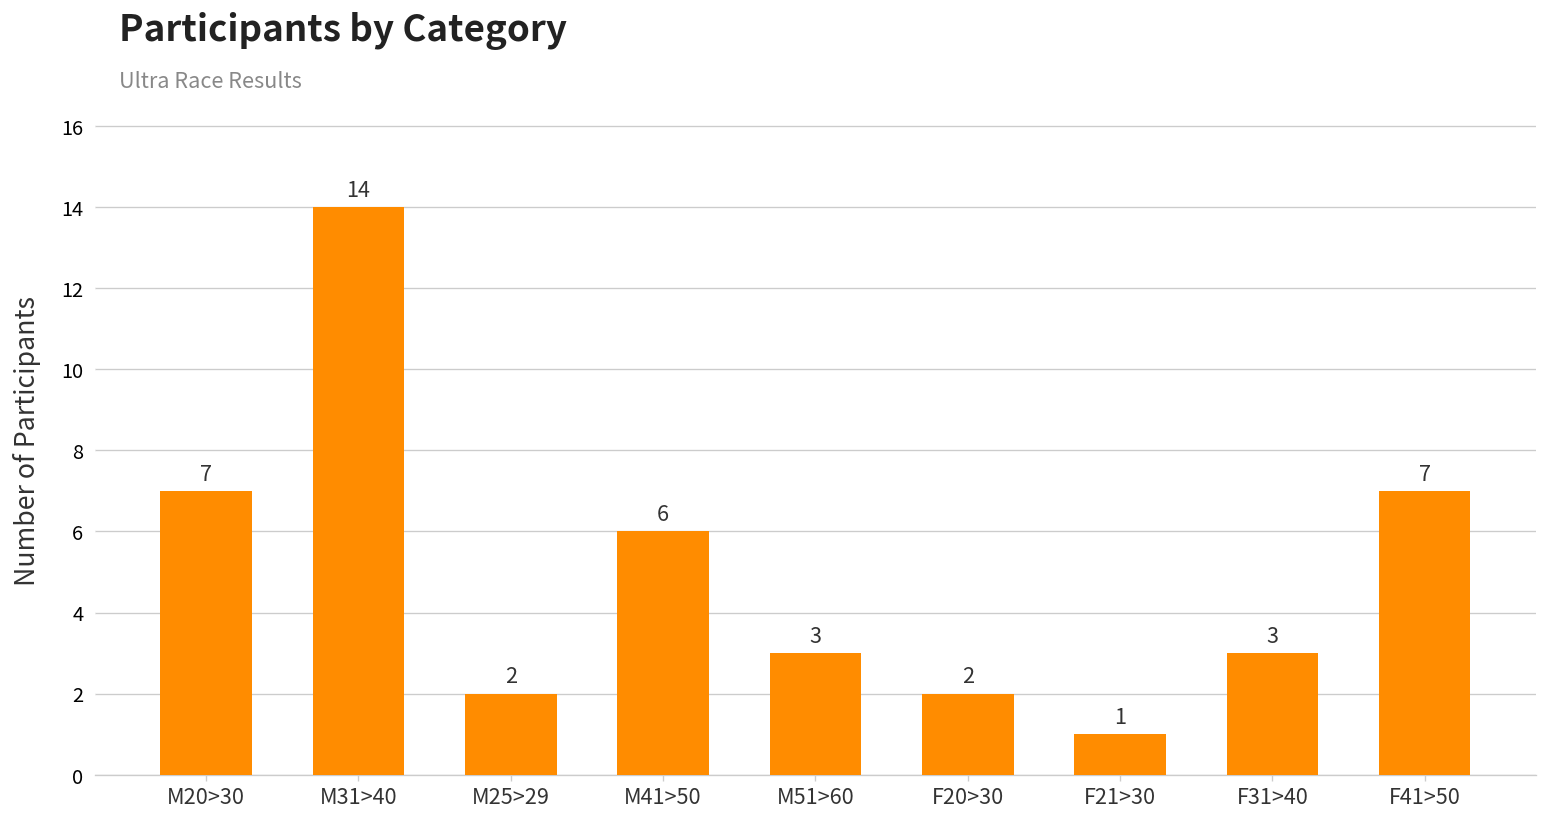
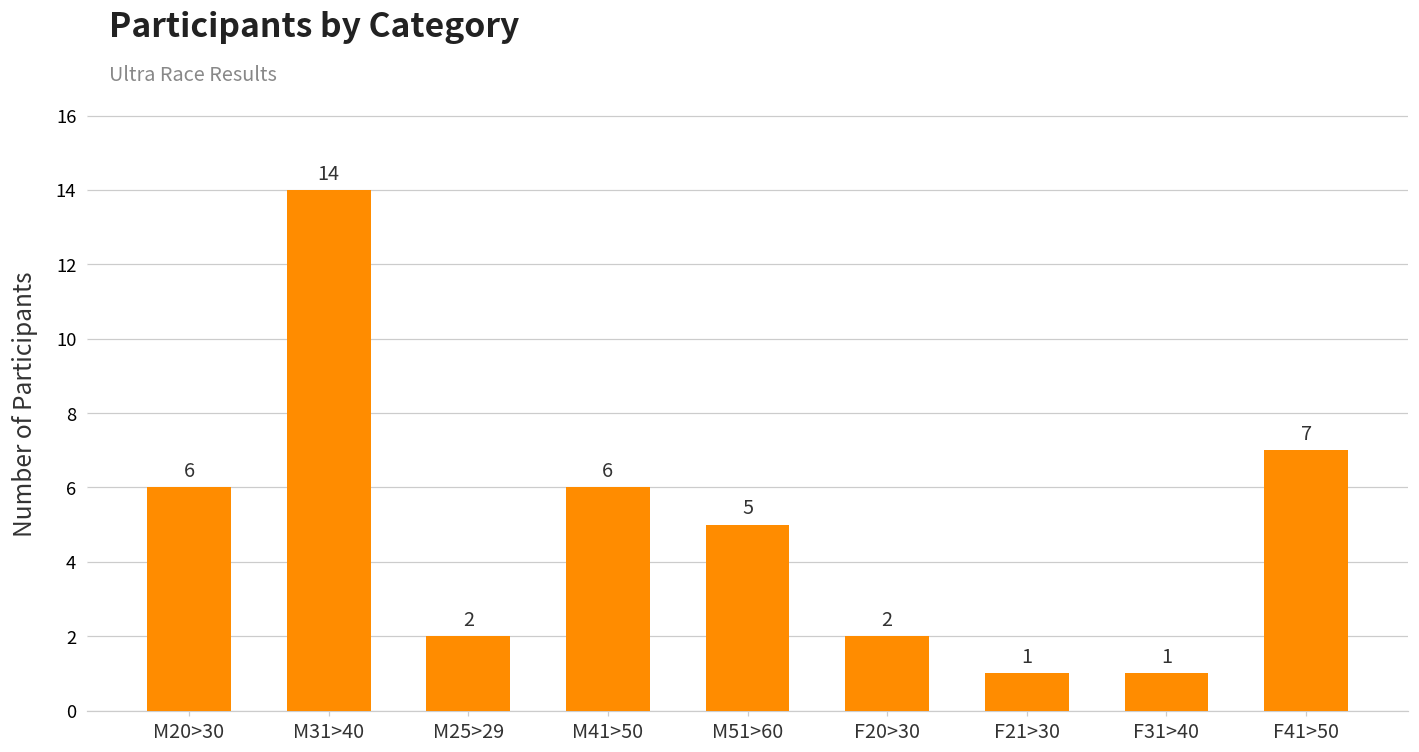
M20>30: 7 -> 6
M51>60: 3 -> 5
F31>40: 3 -> 1
